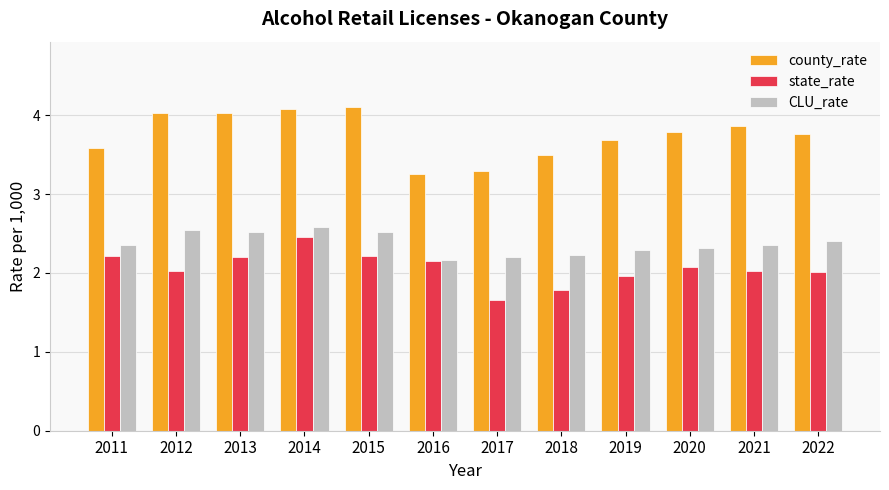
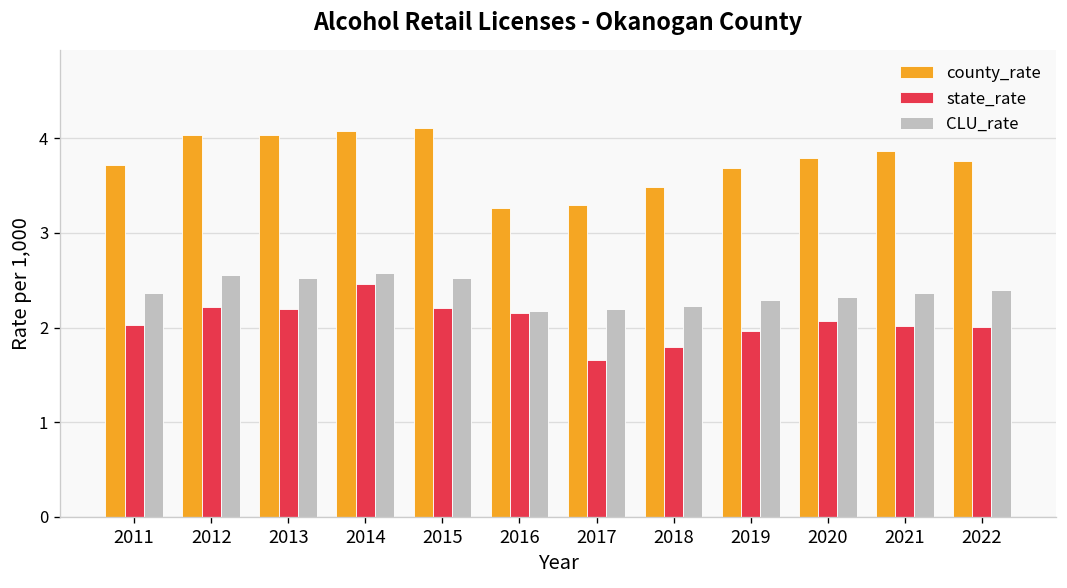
county_rate, 2011: 3.6 -> 3.7
state_rate, 2011: 2.2 -> 2.0
state_rate, 2012: 2.0 -> 2.2
